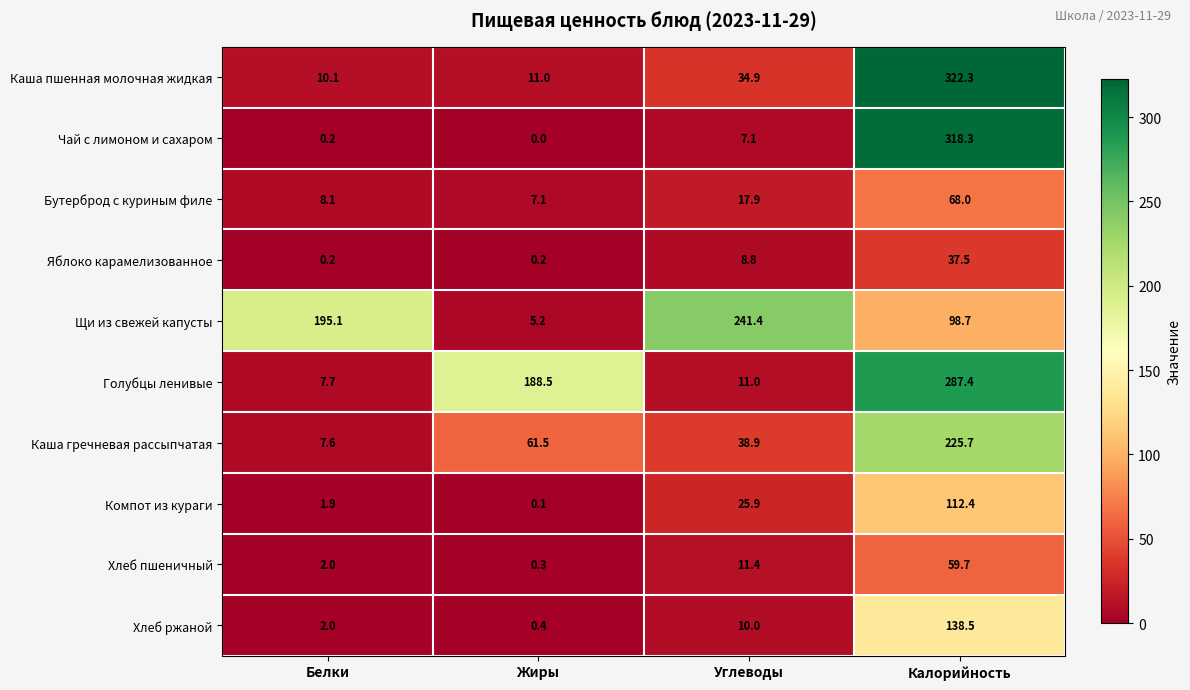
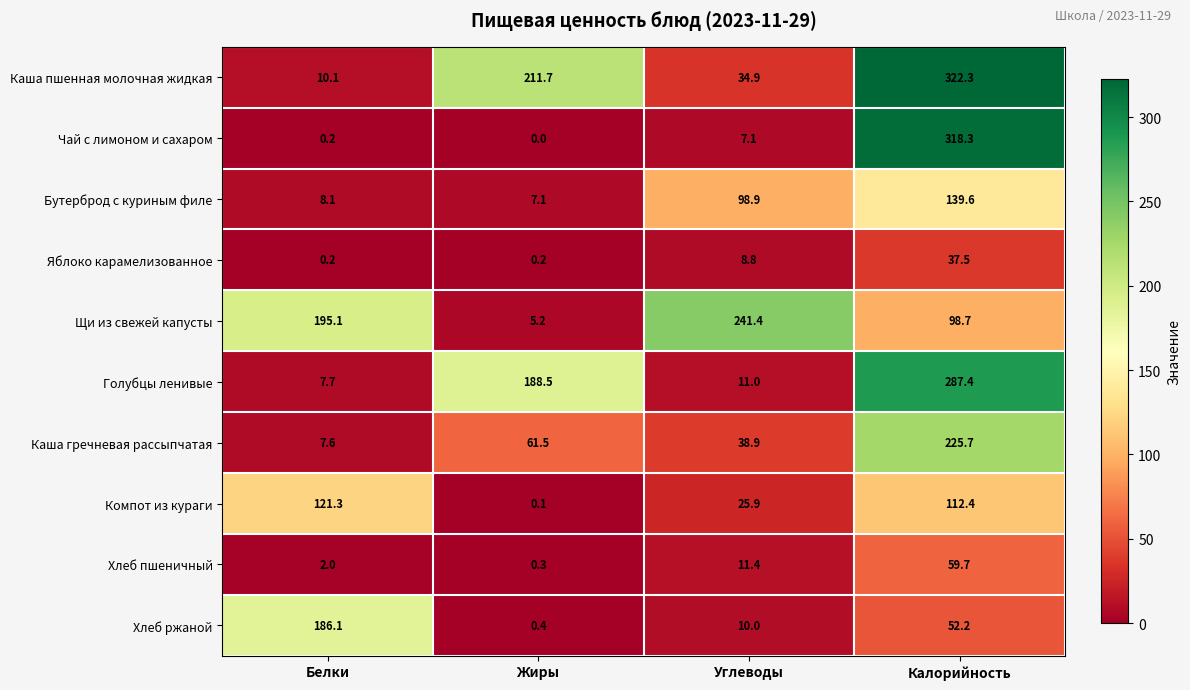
Каша пшенная молочная жидкая, Жиры: 11.0 -> 211.7
Бутерброд с куриным филе, Углеводы: 17.9 -> 98.9
Бутерброд с куриным филе, Калорийность: 68.0 -> 139.6
Компот из кураги, Белки: 1.9 -> 121.3
Хлеб ржаной, Белки: 2.0 -> 186.1
Хлеб ржаной, Калорийность: 138.5 -> 52.2
